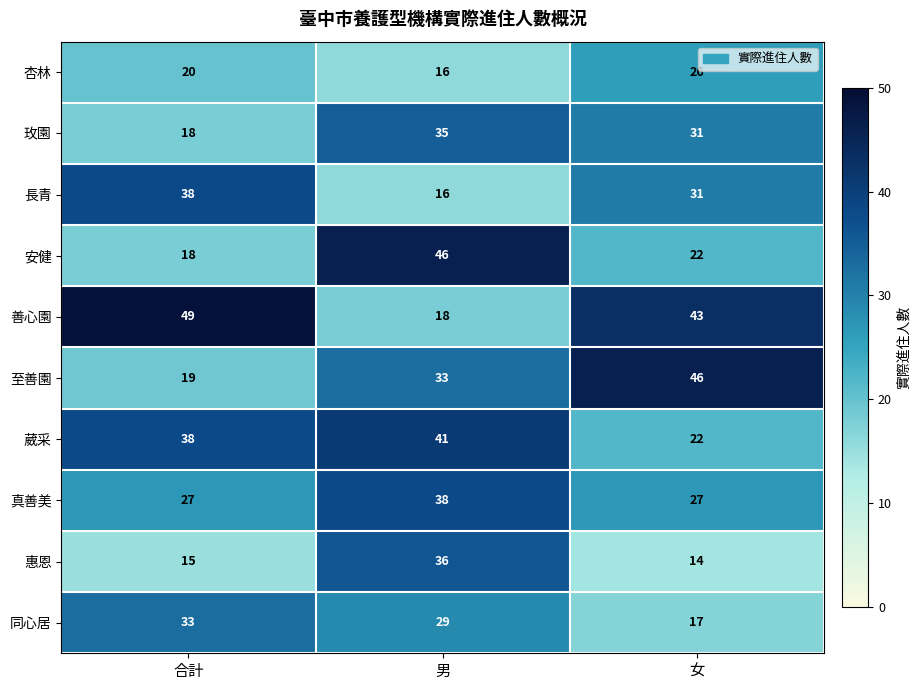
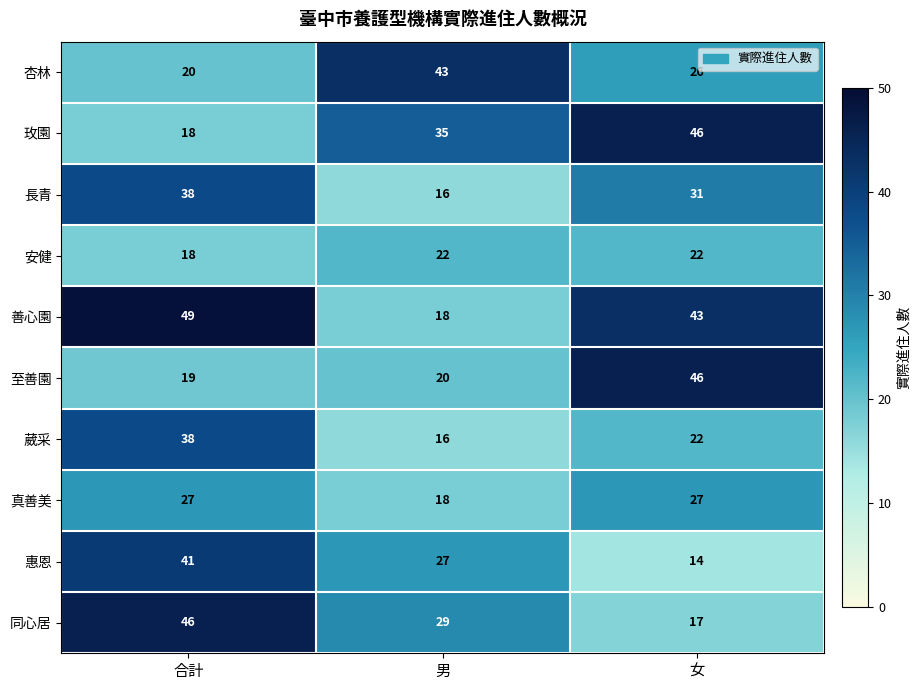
杏林, 男: 16 -> 43
玫園, 女: 31 -> 46
安健, 男: 46 -> 22
至善園, 男: 33 -> 20
葳采, 男: 41 -> 16
真善美, 男: 38 -> 18
惠恩, 合計: 15 -> 41
惠恩, 男: 36 -> 27
同心居, 合計: 33 -> 46
